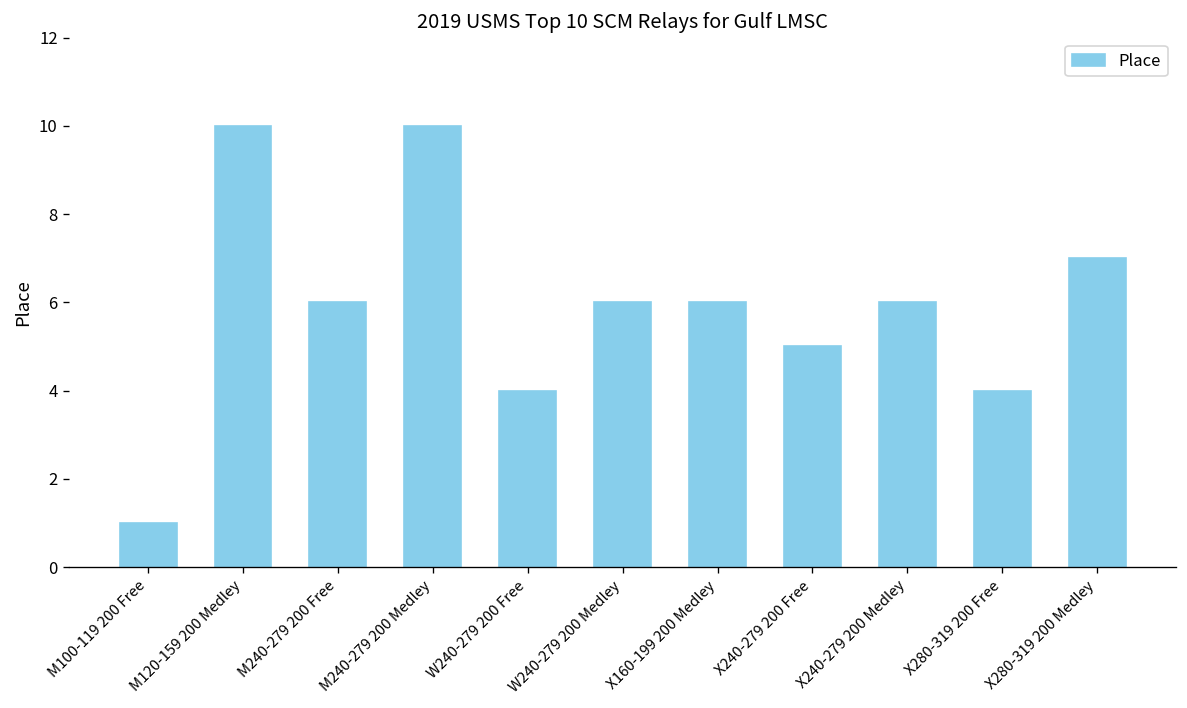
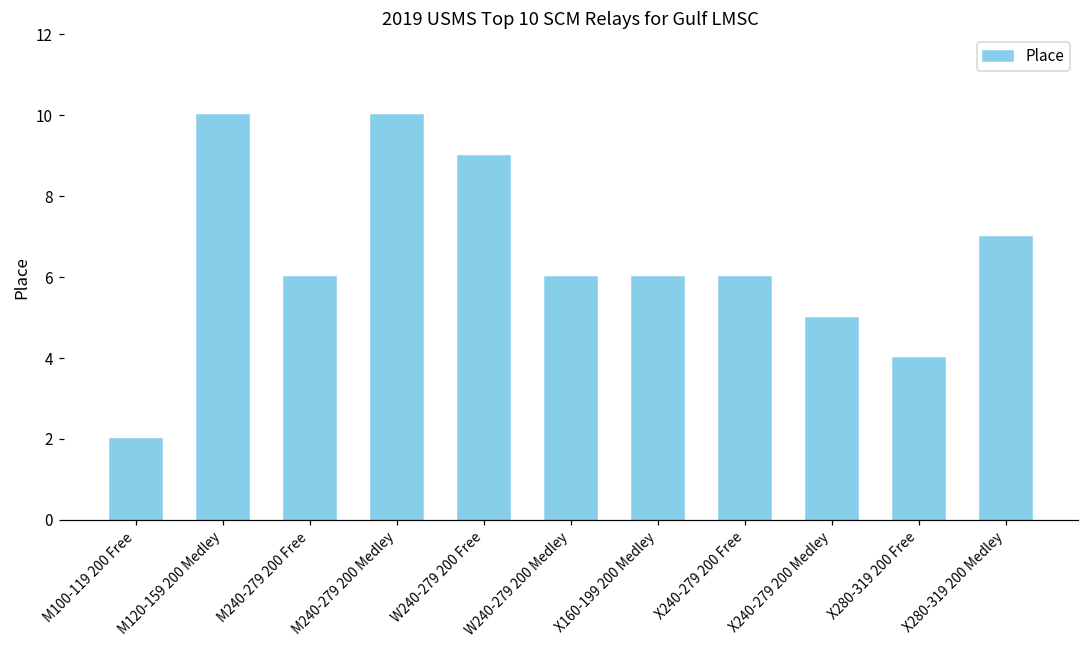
M100-119 200 Free: 1 -> 2
W240-279 200 Free: 4 -> 9
X240-279 200 Free: 5 -> 6
X240-279 200 Medley: 6 -> 5
